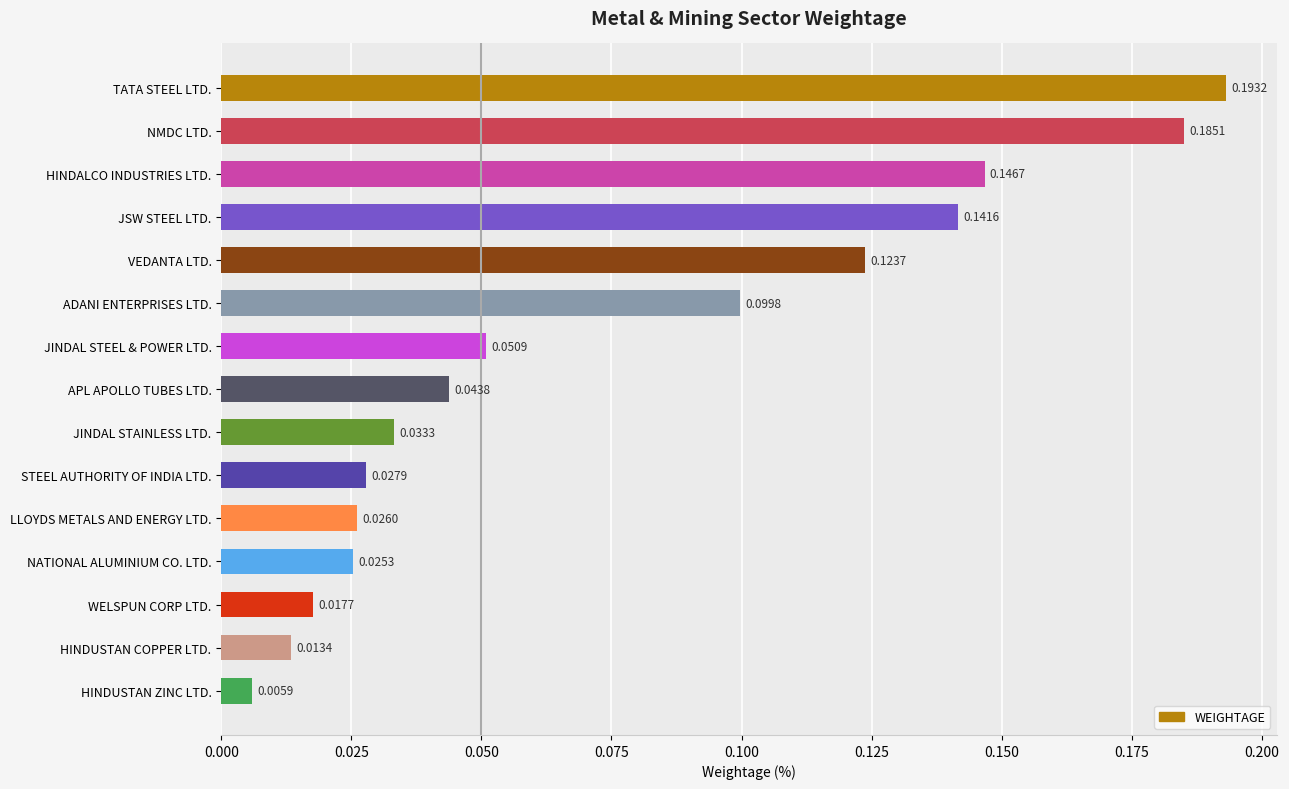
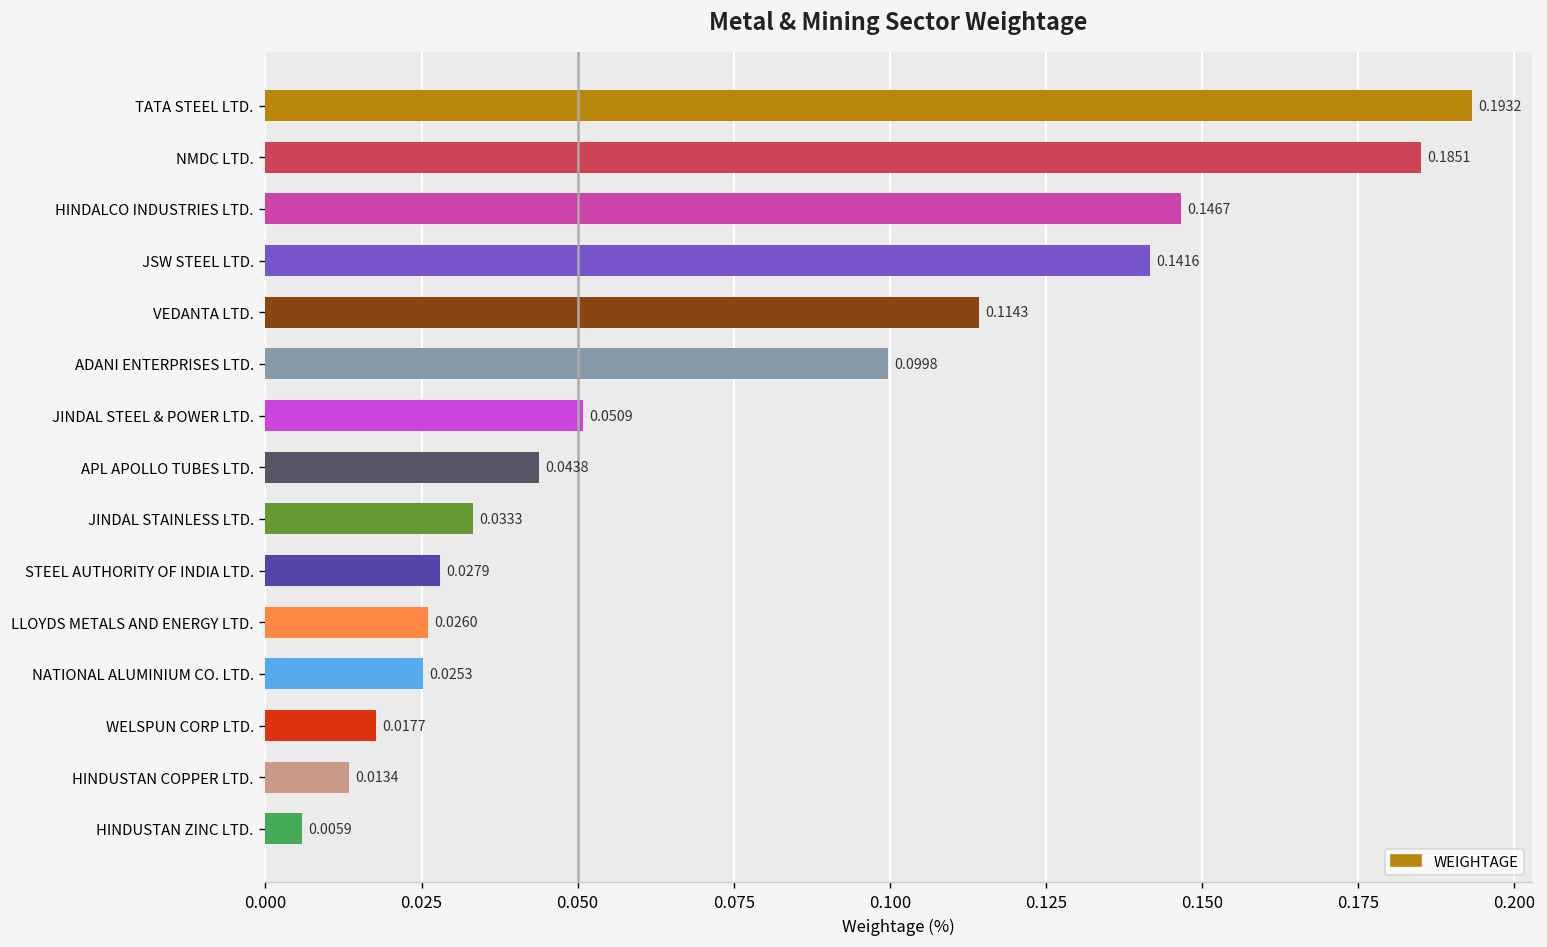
VEDANTA LTD.: 0.1237 -> 0.1143
